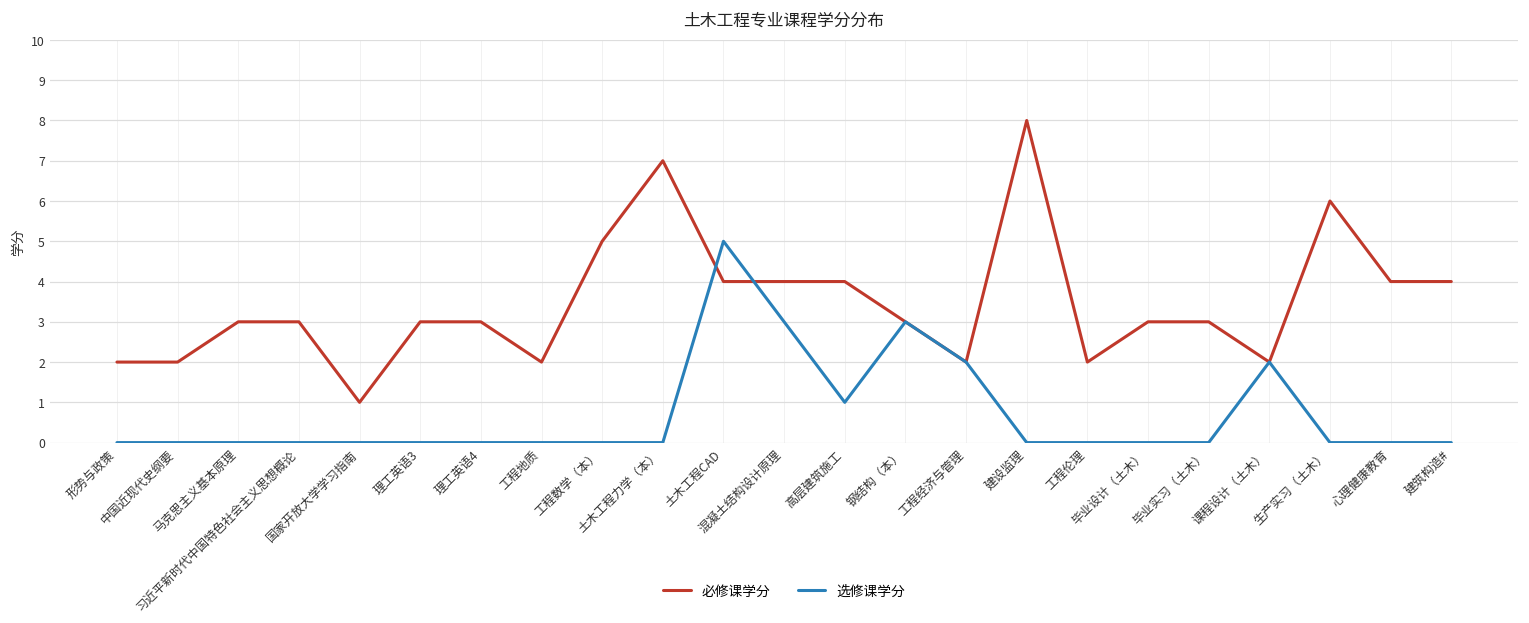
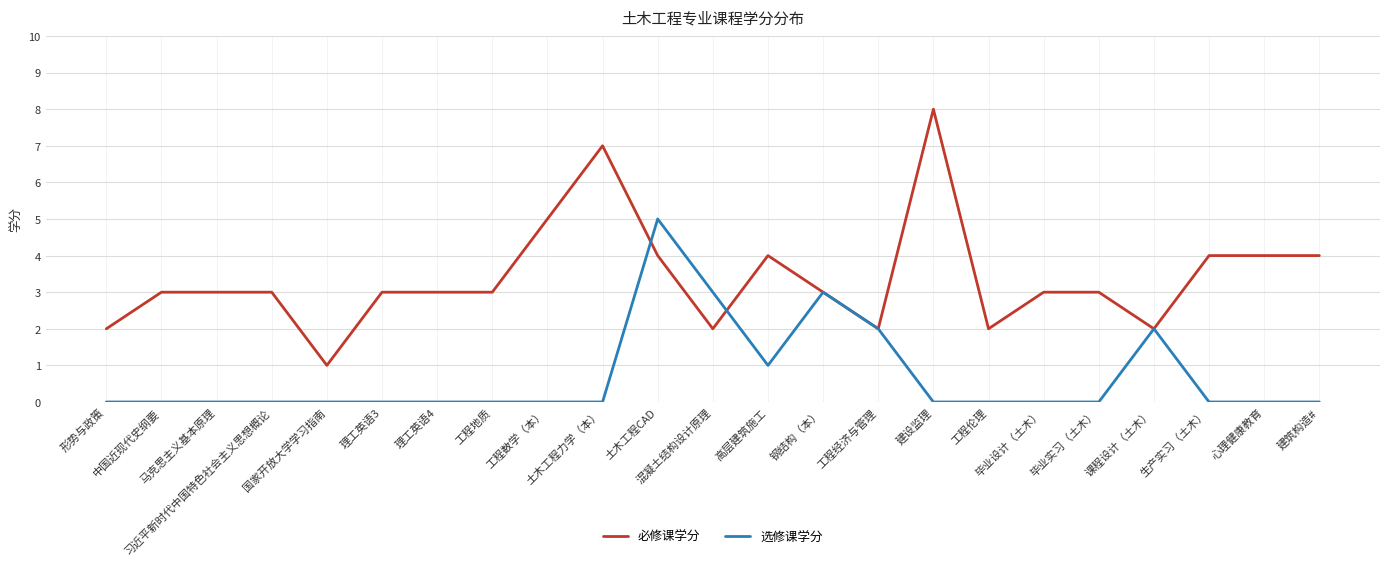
必修课学分, 中国近现代史纲要: 2 -> 3
必修课学分, 工程地质: 2 -> 3
必修课学分, 混凝土结构设计原理: 4 -> 2
必修课学分, 生产实习（土木）: 6 -> 4
